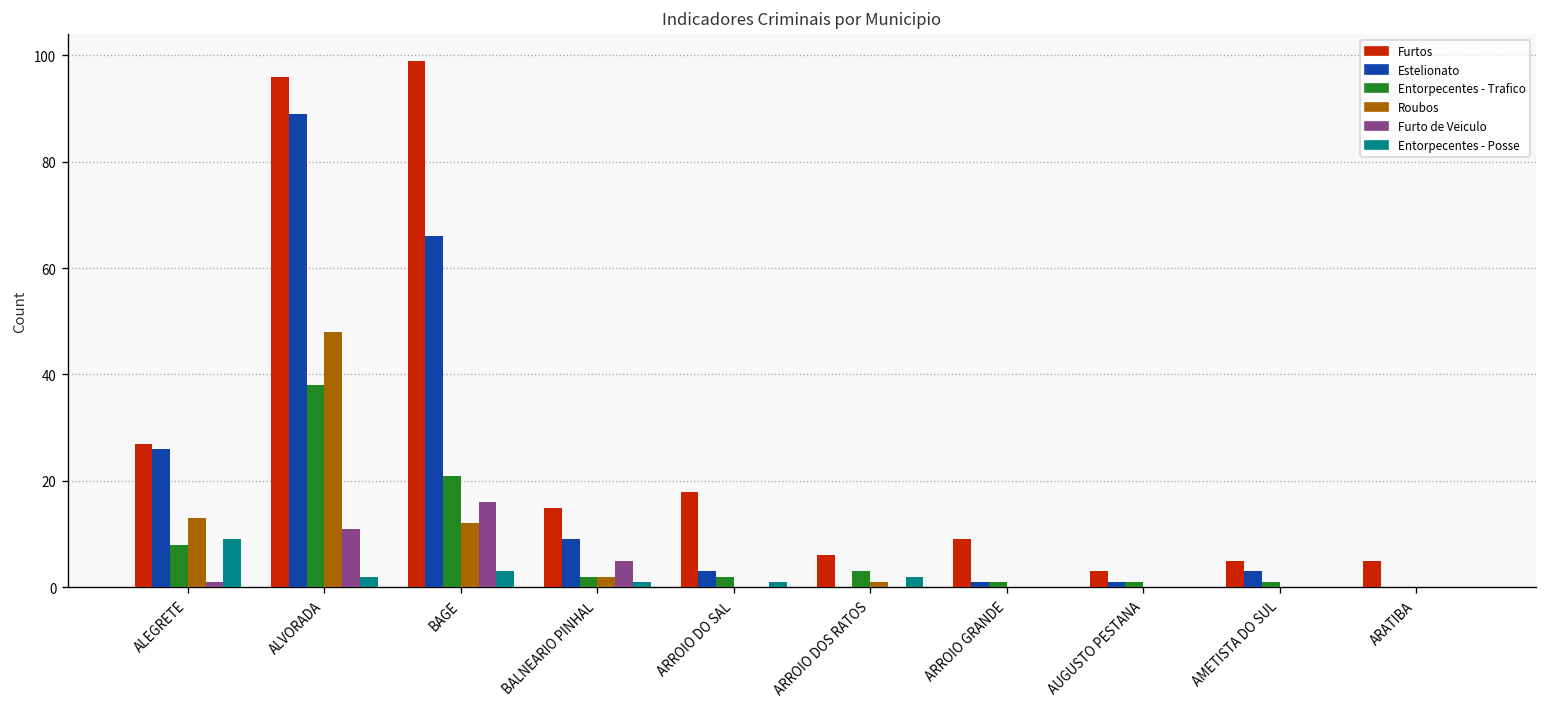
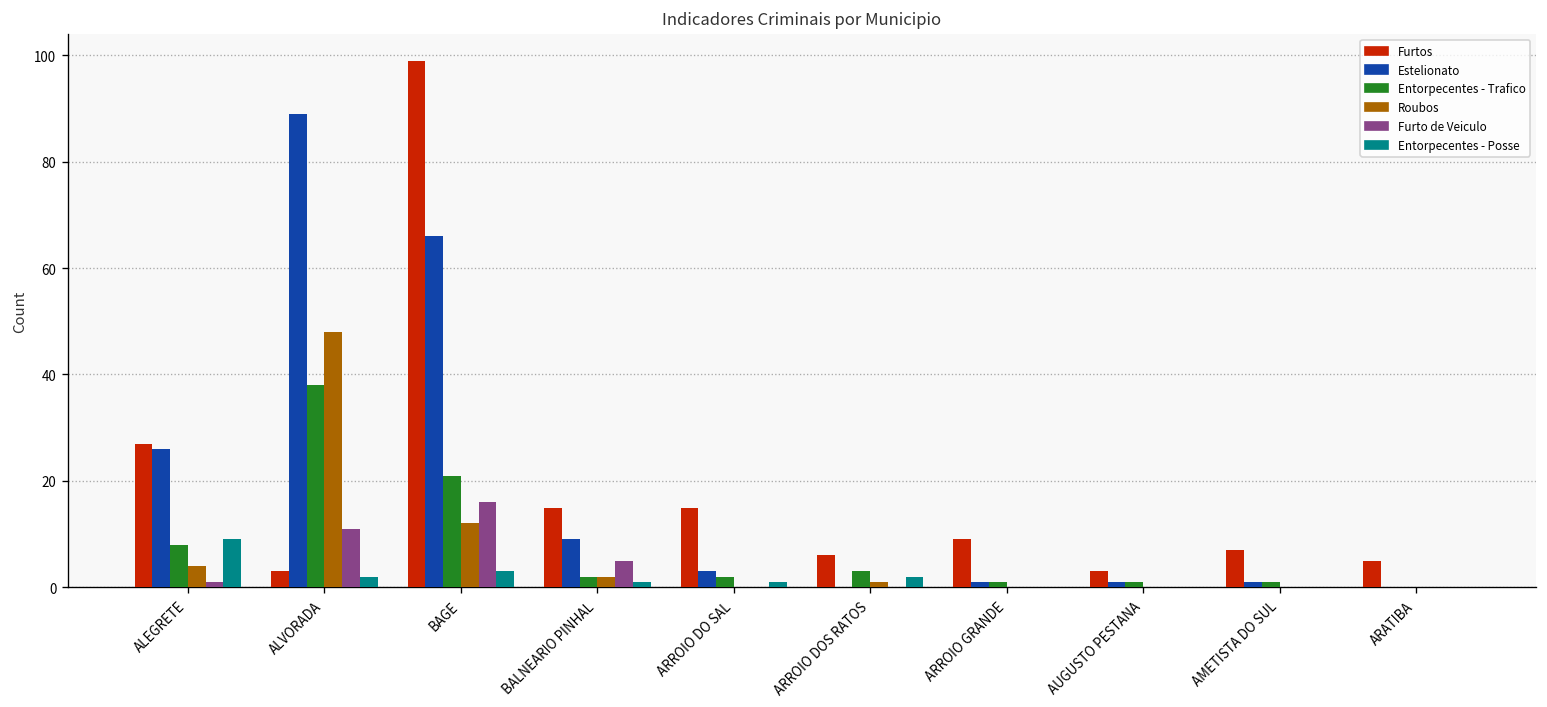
Roubos, ALEGRETE: 13 -> 4
Furtos, ALVORADA: 96 -> 3
Furtos, ARROIO DO SAL: 18 -> 15
Furtos, AMETISTA DO SUL: 5 -> 7
Estelionato, AMETISTA DO SUL: 3 -> 1
